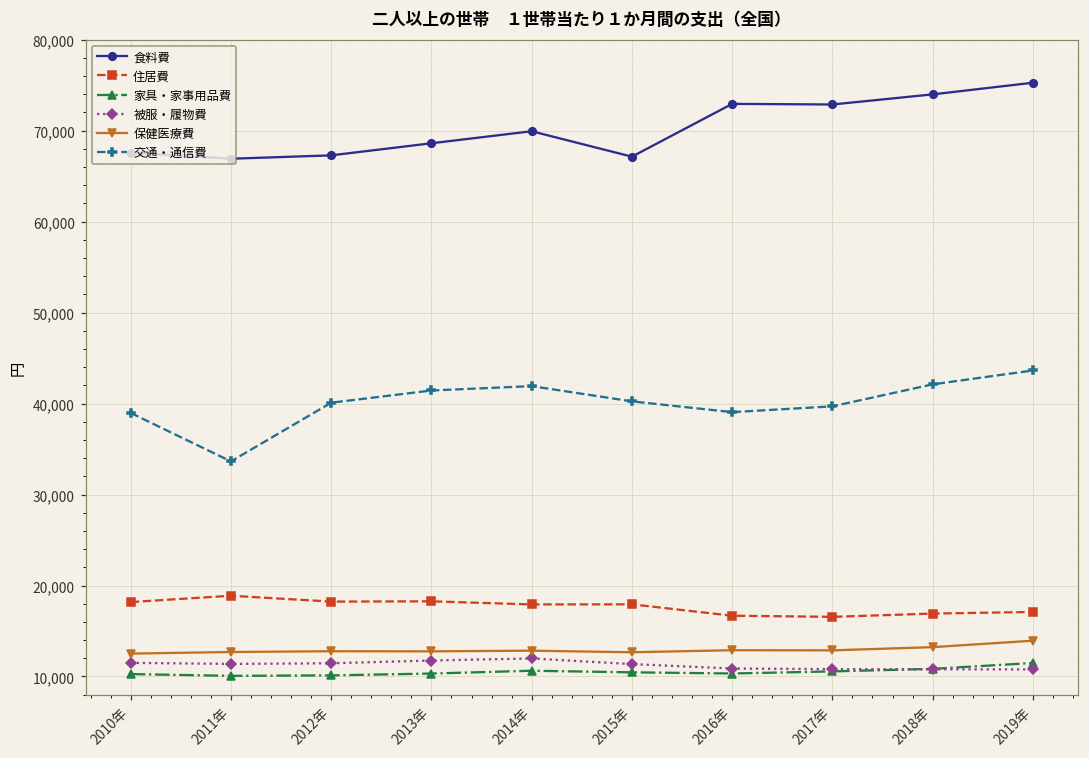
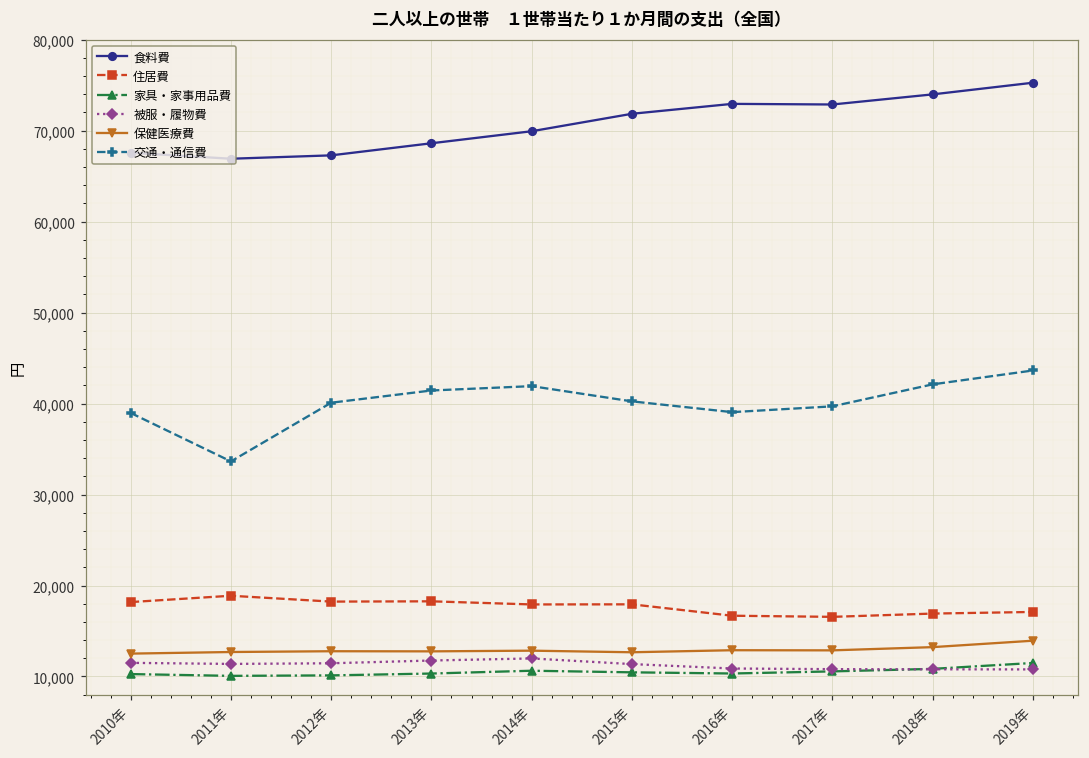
食料費, 2015年: 67,000 -> 72,000
